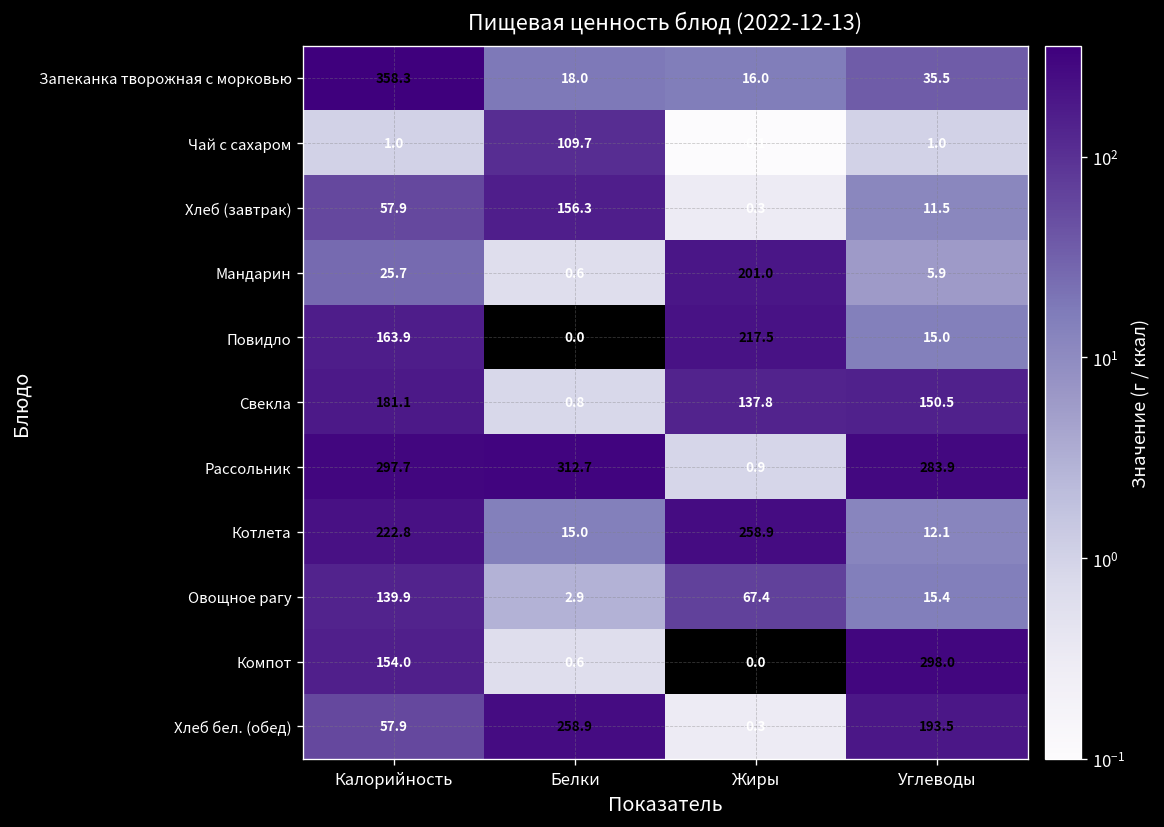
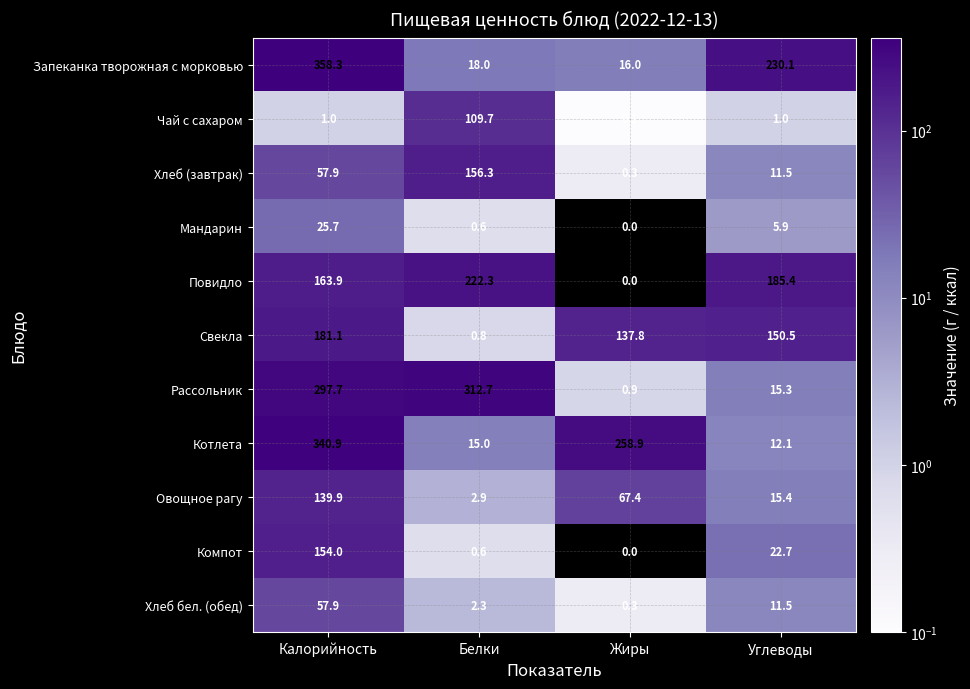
Запеканка творожная с морковью, Углеводы: 35.5 -> 230.1
Мандарин, Жиры: 201.0 -> 0.0
Повидло, Белки: 0.0 -> 222.3
Повидло, Жиры: 217.5 -> 0.0
Повидло, Углеводы: 15.0 -> 185.4
Рассольник, Углеводы: 283.9 -> 15.3
Котлета, Калорийность: 222.8 -> 340.9
Компот, Углеводы: 298.0 -> 22.7
Хлеб бел. (обед), Белки: 258.9 -> 2.3
Хлеб бел. (обед), Углеводы: 193.5 -> 11.5
